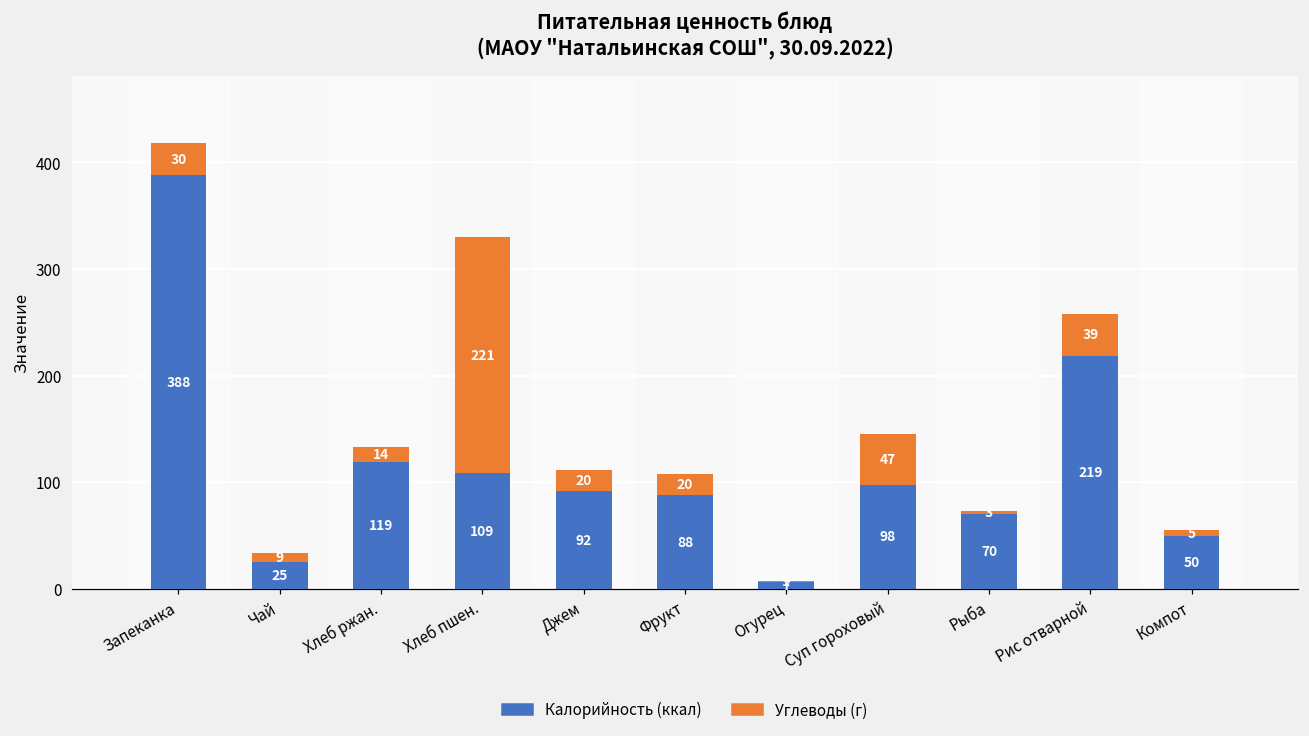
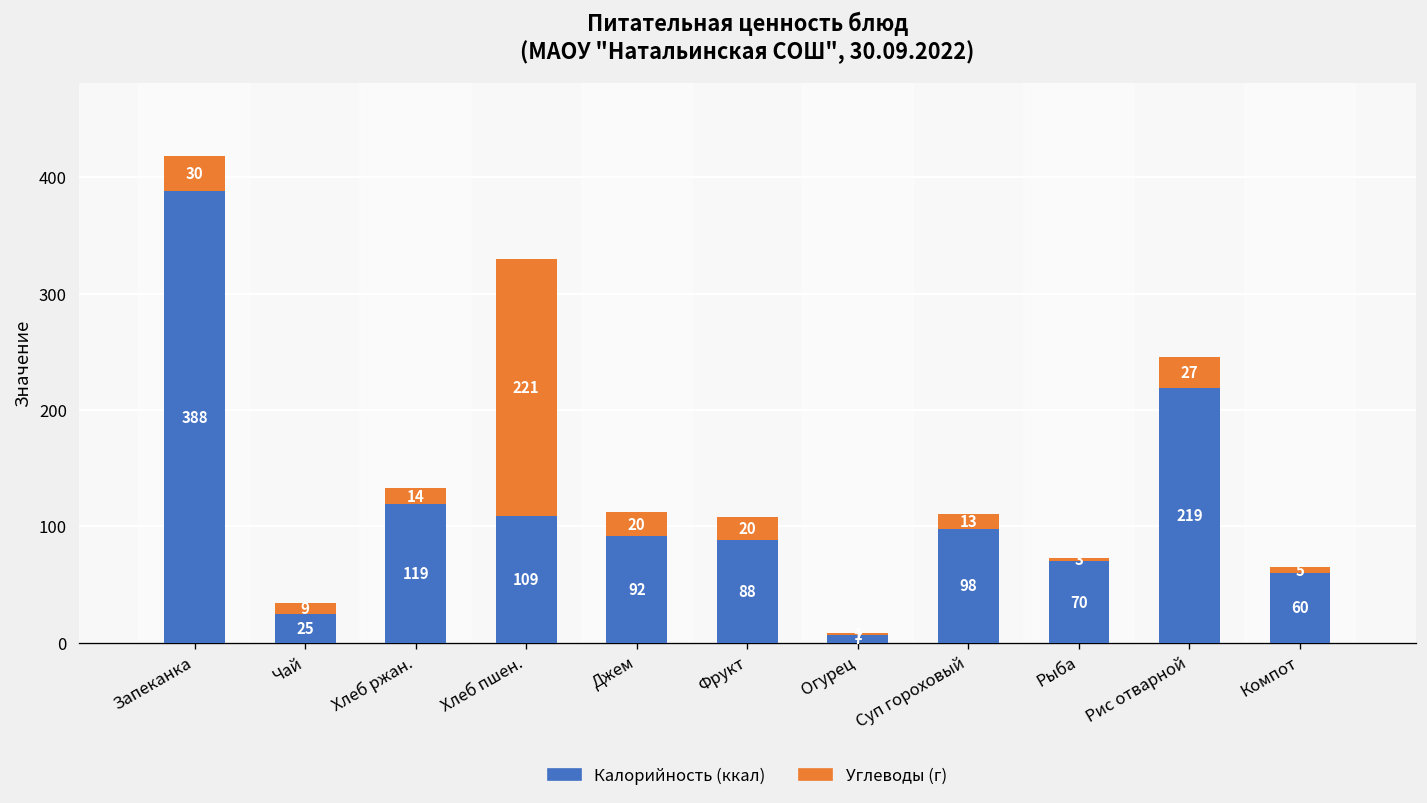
Углеводы (г), Суп гороховый: 47 -> 13
Углеводы (г), Рис отварной: 39 -> 27
Калорийность (ккал), Компот: 50 -> 60
